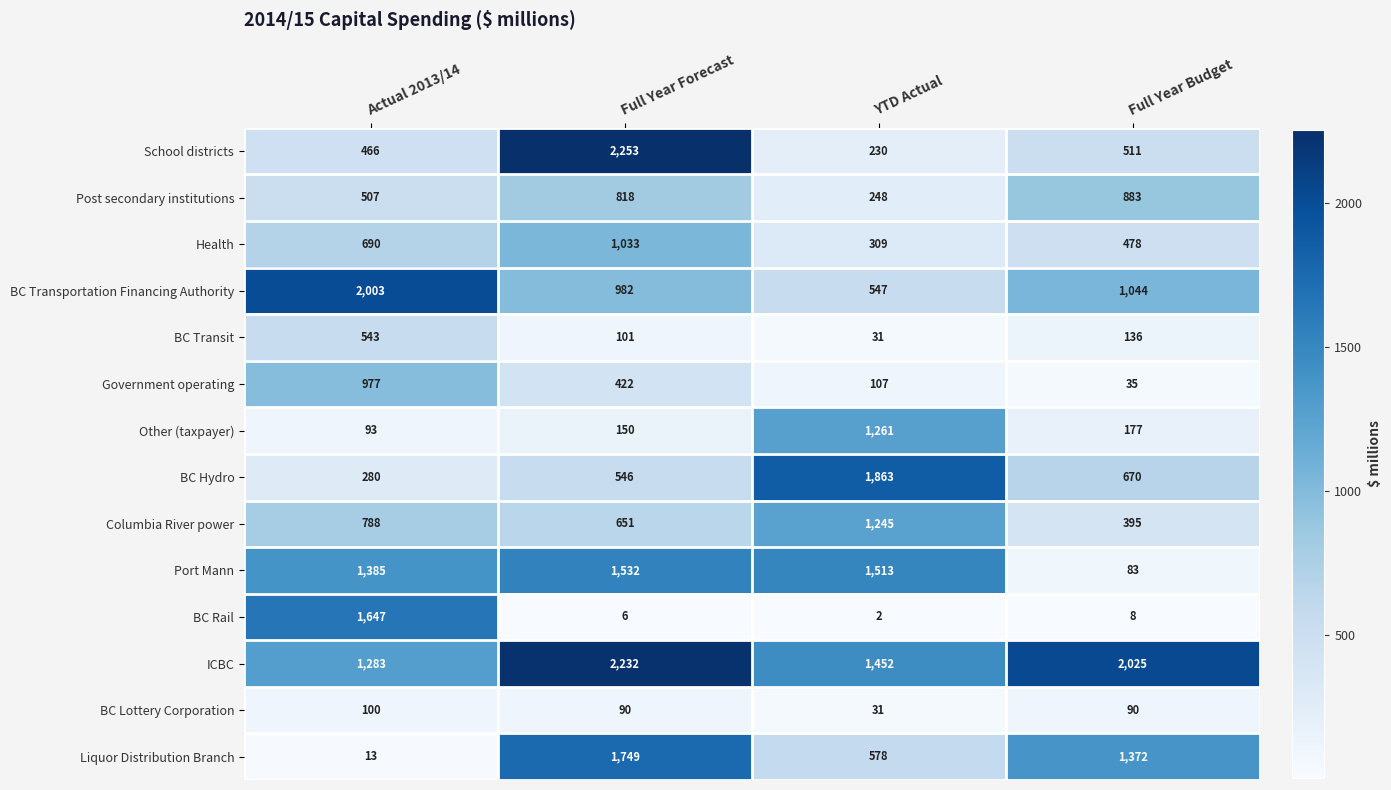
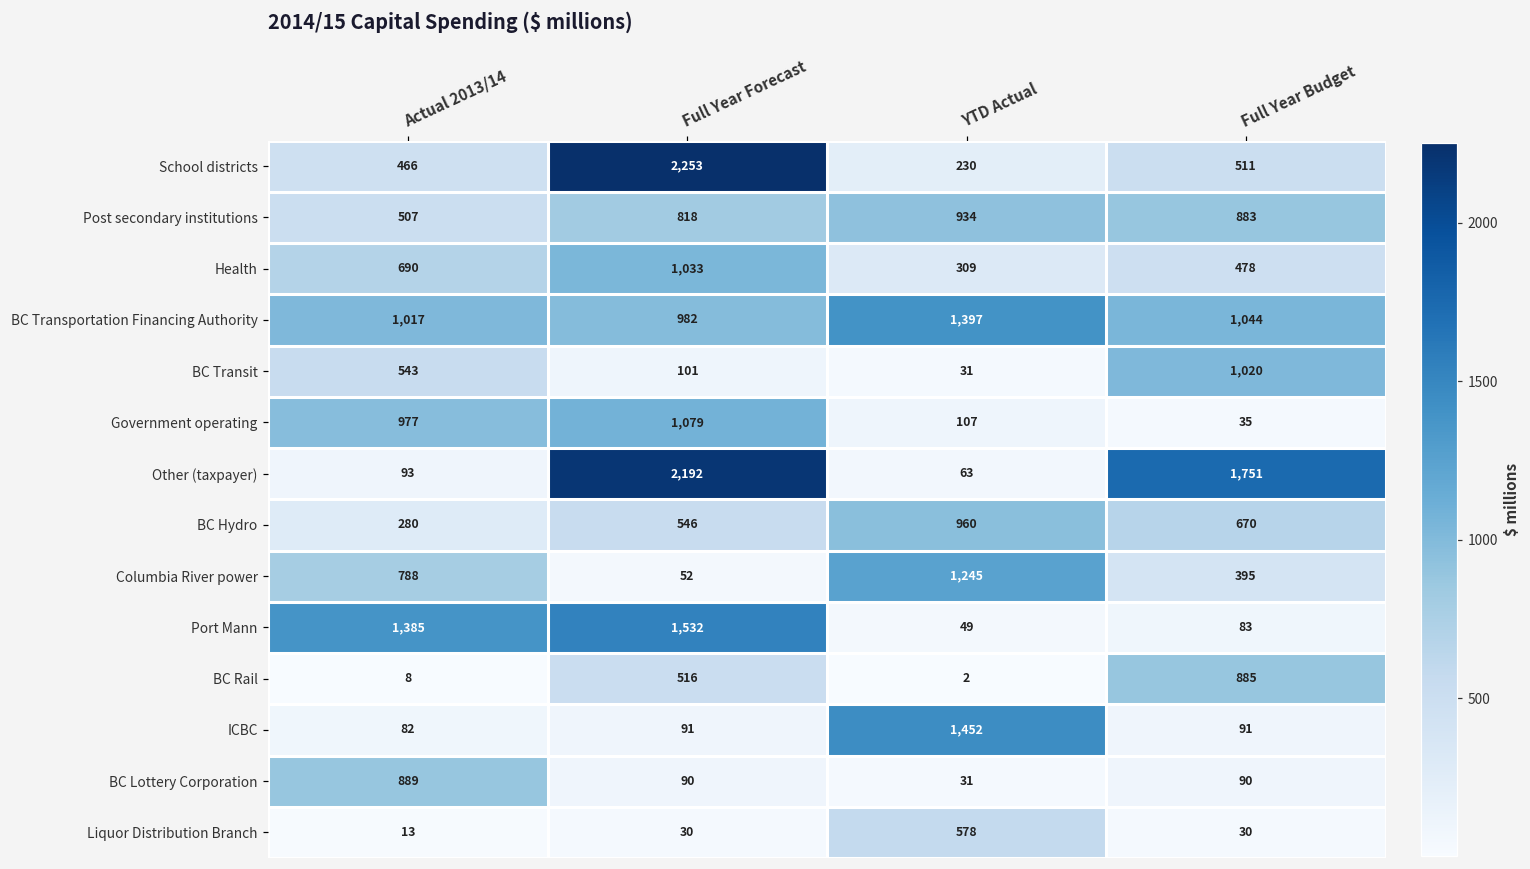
Post secondary institutions, YTD Actual: 248 -> 934
BC Transportation Financing Authority, Actual 2013/14: 2,003 -> 1,017
BC Transportation Financing Authority, YTD Actual: 547 -> 1,397
BC Transit, Full Year Budget: 136 -> 1,020
Government operating, Full Year Forecast: 422 -> 1,079
Other (taxpayer), Full Year Forecast: 150 -> 2,192
Other (taxpayer), YTD Actual: 1,261 -> 63
Other (taxpayer), Full Year Budget: 177 -> 1,751
BC Hydro, YTD Actual: 1,863 -> 960
Columbia River power, Full Year Forecast: 651 -> 52
Port Mann, YTD Actual: 1,513 -> 49
BC Rail, Actual 2013/14: 1,647 -> 8
BC Rail, Full Year Forecast: 6 -> 516
BC Rail, Full Year Budget: 8 -> 885
ICBC, Actual 2013/14: 1,283 -> 82
ICBC, Full Year Forecast: 2,232 -> 91
ICBC, Full Year Budget: 2,025 -> 91
BC Lottery Corporation, Actual 2013/14: 100 -> 889
Liquor Distribution Branch, Full Year Forecast: 1,749 -> 30
Liquor Distribution Branch, Full Year Budget: 1,372 -> 30
